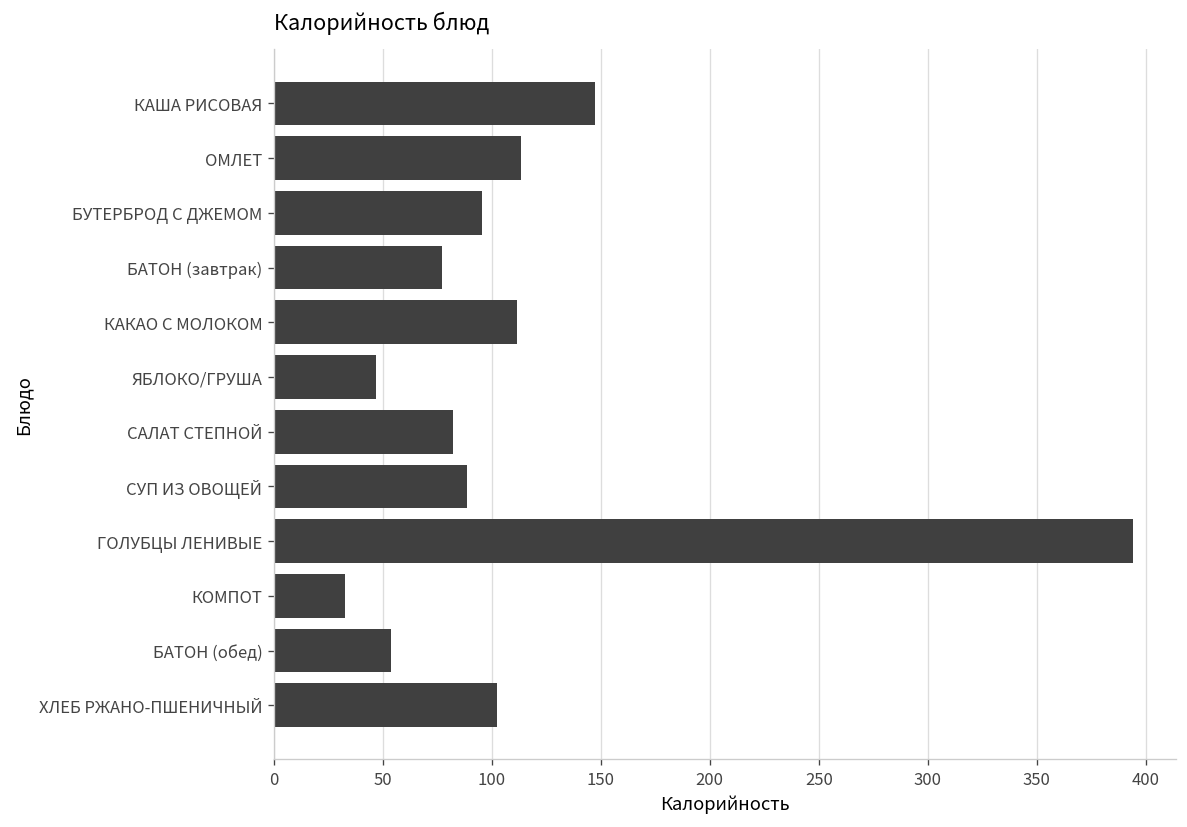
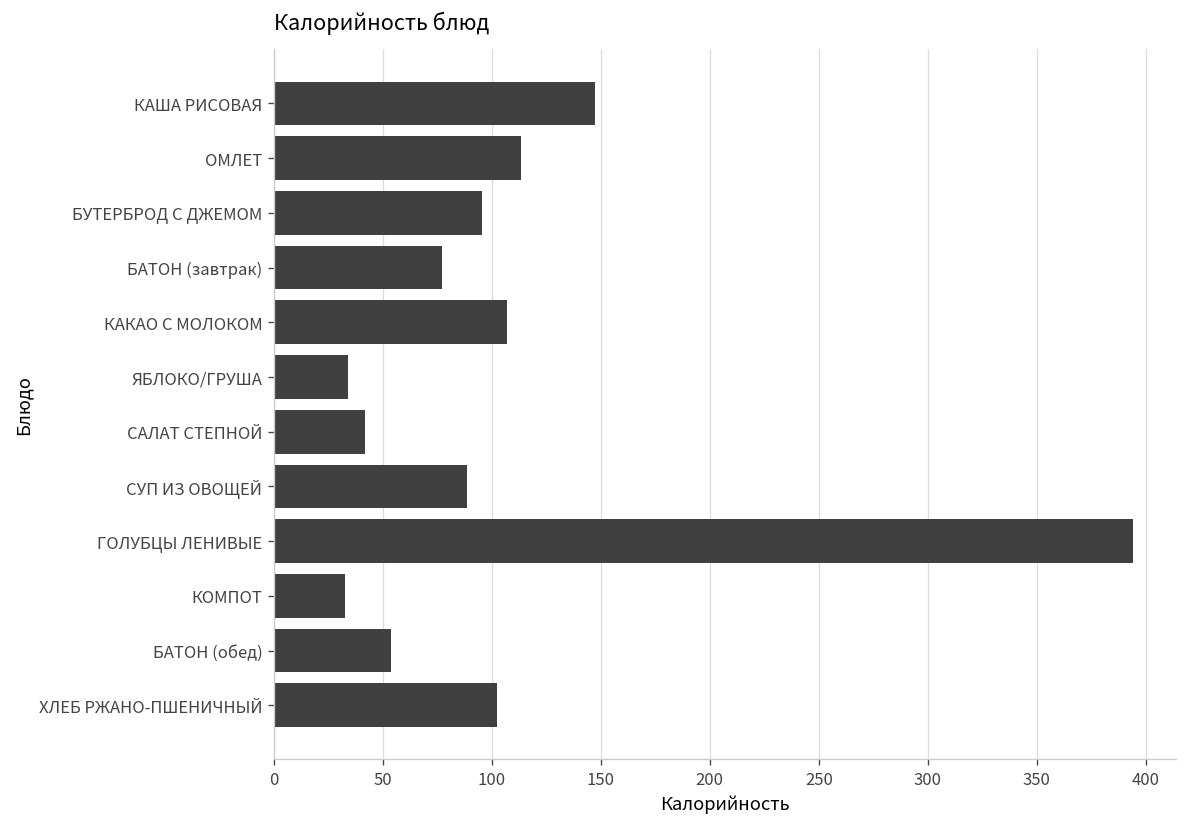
КАКАО С МОЛОКОМ: 112 -> 107
ЯБЛОКО/ГРУША: 47 -> 34
САЛАТ СТЕПНОЙ: 82 -> 42
